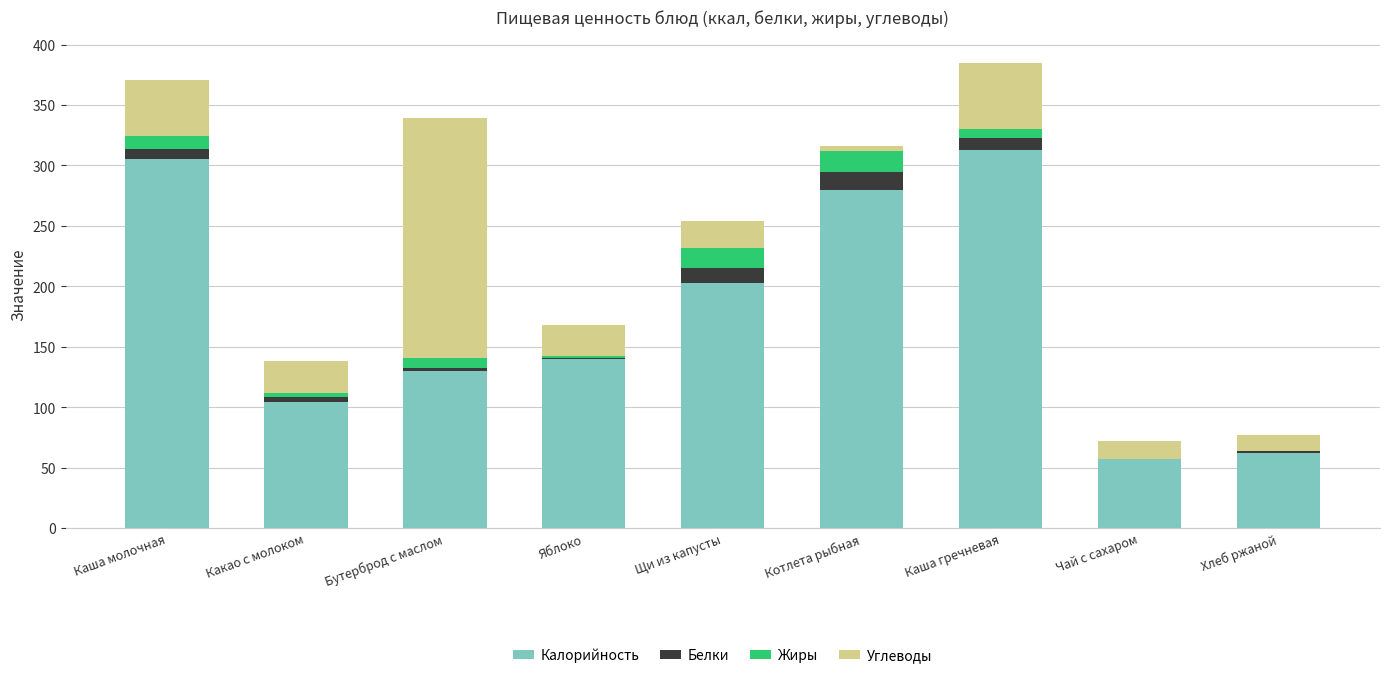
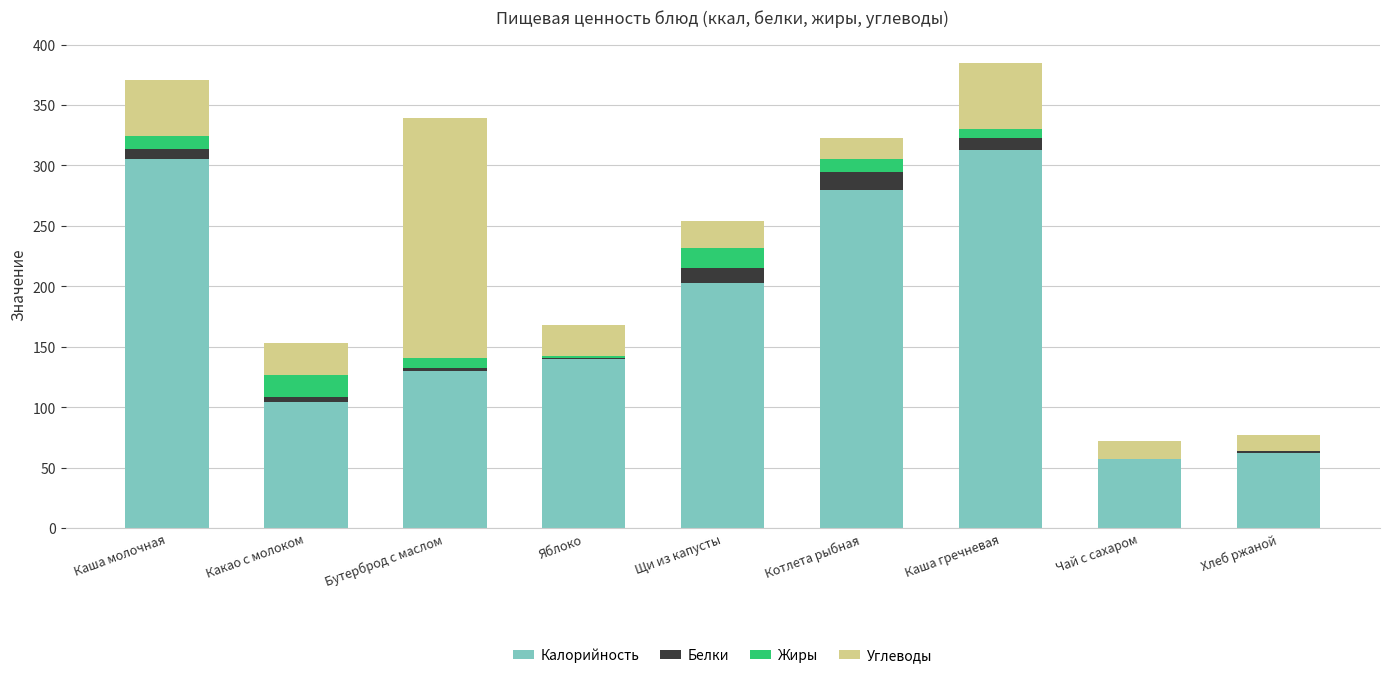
Жиры, Какао с молоком: 4 -> 19
Жиры, Котлета рыбная: 17 -> 10
Углеводы, Котлета рыбная: 4 -> 18
